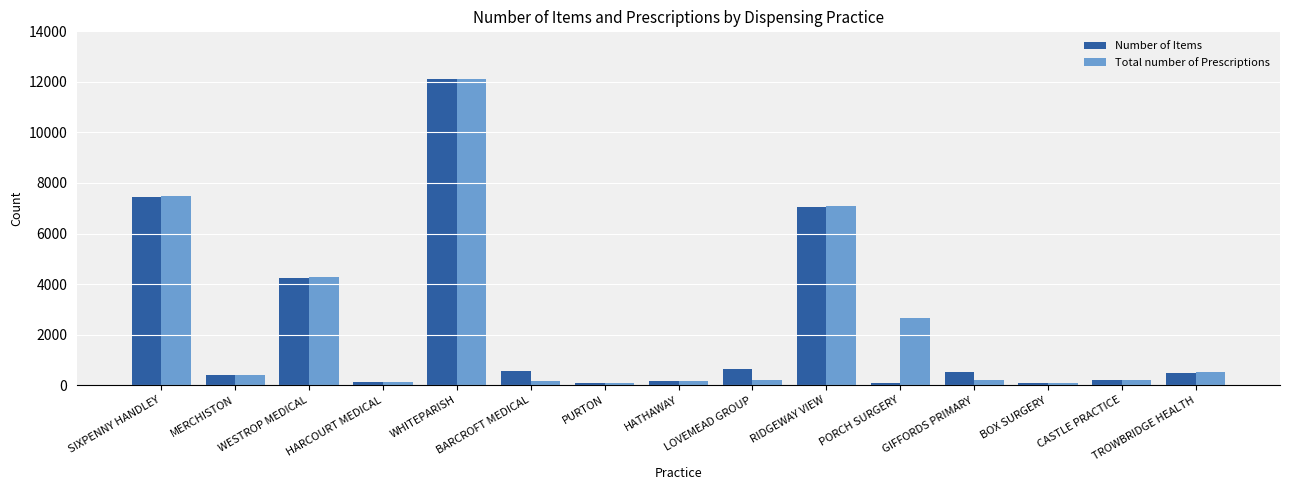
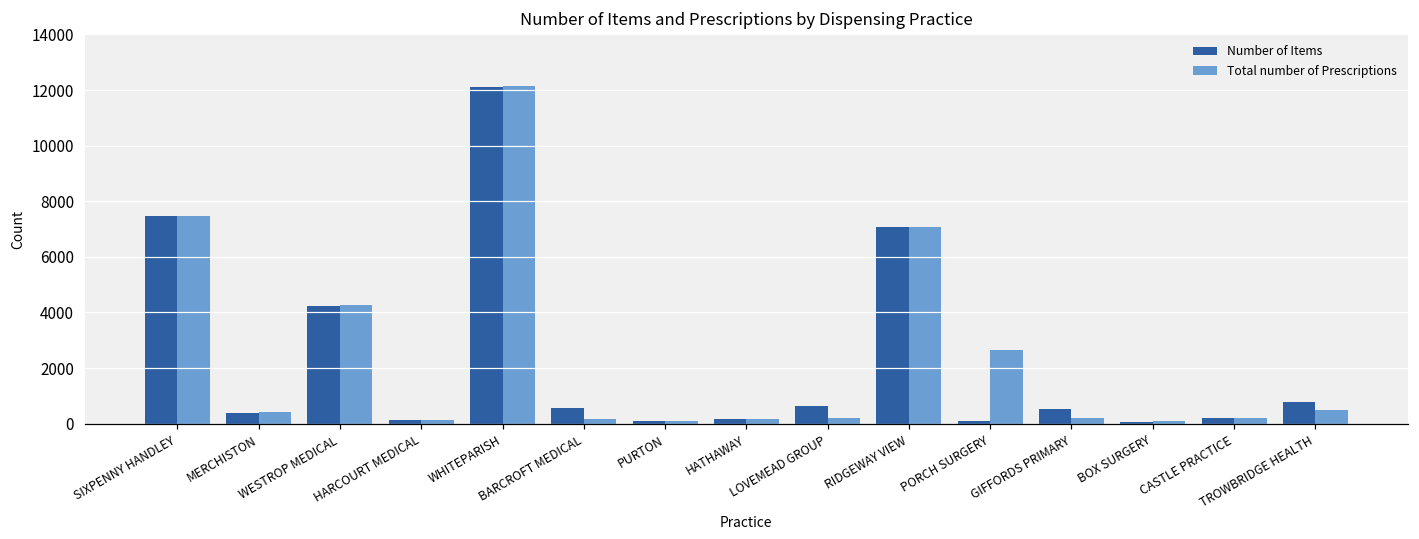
Number of Items, TROWBRIDGE HEALTH: 500 -> 800
